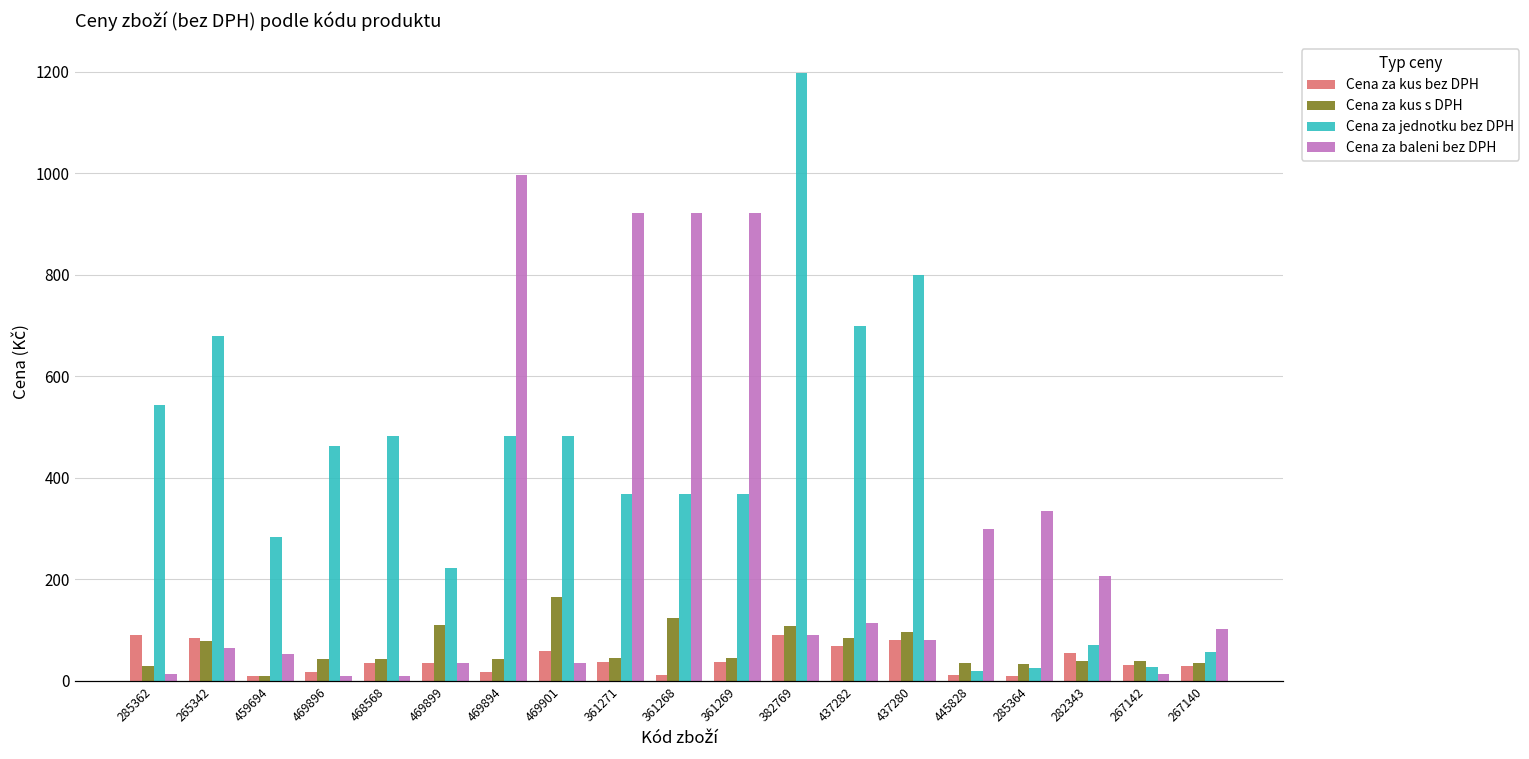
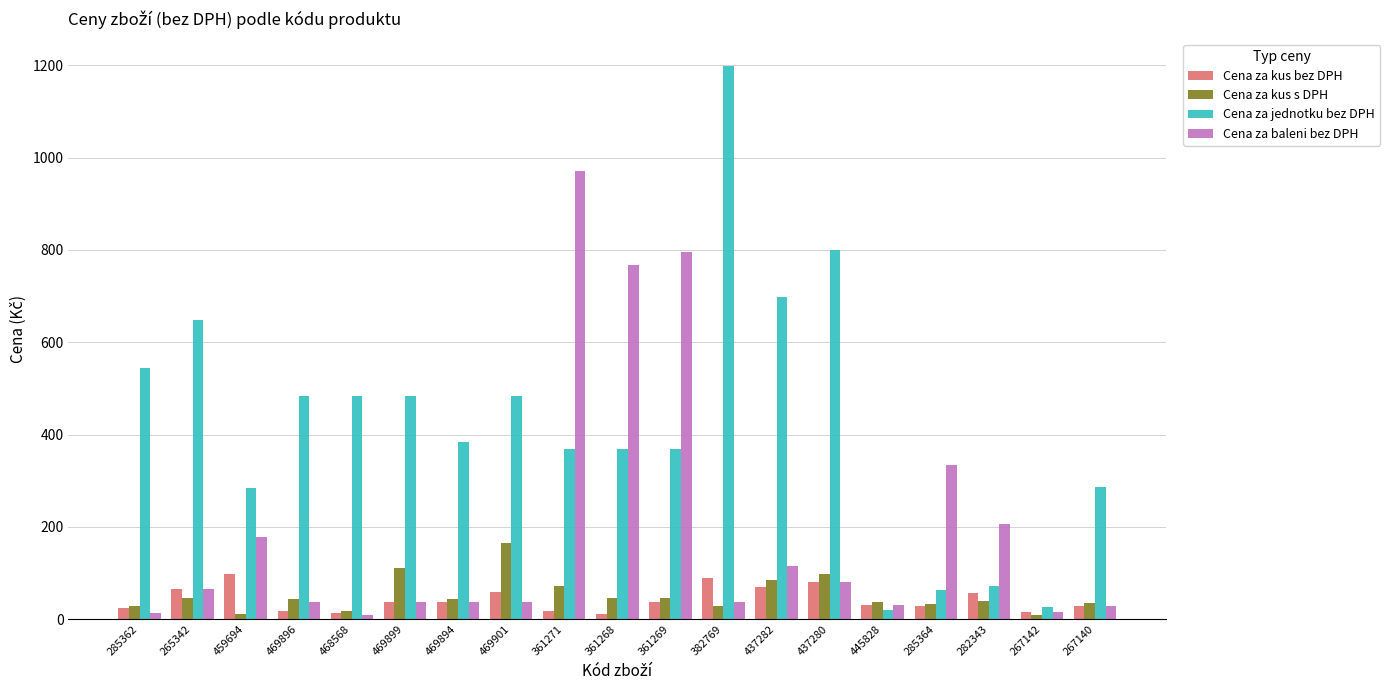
Cena za kus bez DPH, 285362: 90 -> 20
Cena za kus bez DPH, 265342: 80 -> 60
Cena za kus s DPH, 265342: 80 -> 50
Cena za jednotku bez DPH, 265342: 680 -> 650
Cena za kus bez DPH, 459694: 10 -> 100
Cena za baleni bez DPH, 459694: 50 -> 180
Cena za jednotku bez DPH, 469896: 460 -> 480
Cena za baleni bez DPH, 469896: 10 -> 40
Cena za kus bez DPH, 468568: 40 -> 10
Cena za kus s DPH, 468568: 40 -> 20
Cena za jednotku bez DPH, 469899: 220 -> 480
Cena za kus bez DPH, 469894: 20 -> 40
Cena za jednotku bez DPH, 469894: 480 -> 380
Cena za baleni bez DPH, 469894: 1000 -> 40
Cena za kus bez DPH, 361271: 40 -> 20
Cena za kus s DPH, 361271: 40 -> 70
Cena za baleni bez DPH, 361271: 920 -> 970
Cena za kus s DPH, 361268: 120 -> 40
Cena za baleni bez DPH, 361268: 920 -> 770
Cena za baleni bez DPH, 361269: 920 -> 800
Cena za kus s DPH, 382769: 110 -> 30
Cena za baleni bez DPH, 382769: 90 -> 40
Cena za kus bez DPH, 445828: 10 -> 30
Cena za baleni bez DPH, 445828: 300 -> 30
Cena za kus bez DPH, 285364: 10 -> 30
Cena za jednotku bez DPH, 285364: 30 -> 60
Cena za kus bez DPH, 267142: 30 -> 10
Cena za kus s DPH, 267142: 40 -> 10
Cena za jednotku bez DPH, 267140: 60 -> 290
Cena za baleni bez DPH, 267140: 100 -> 30
